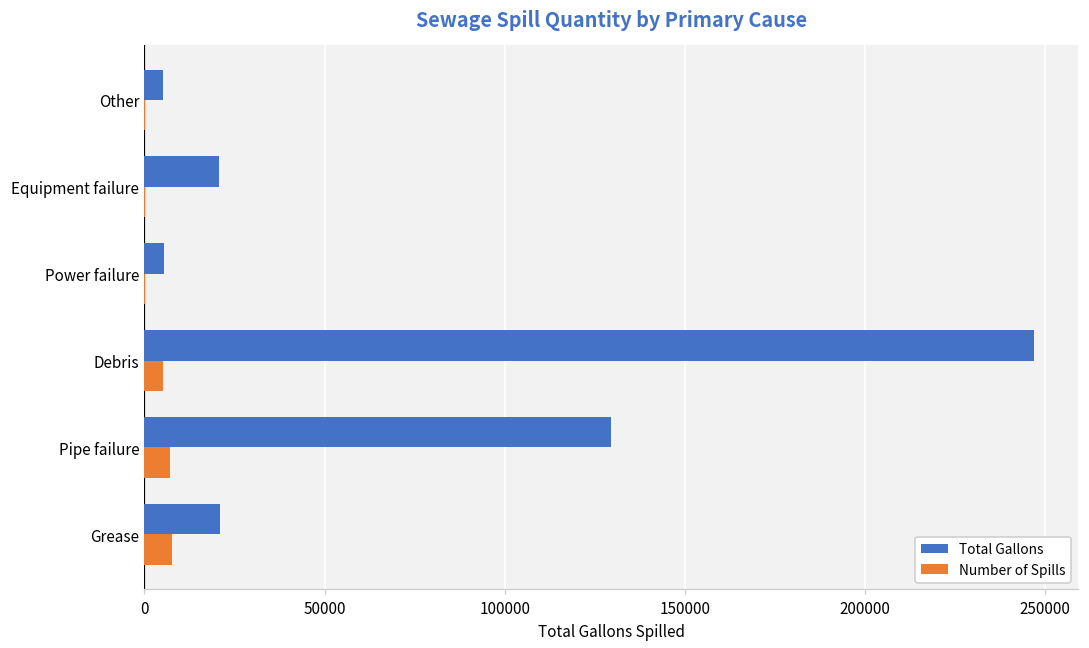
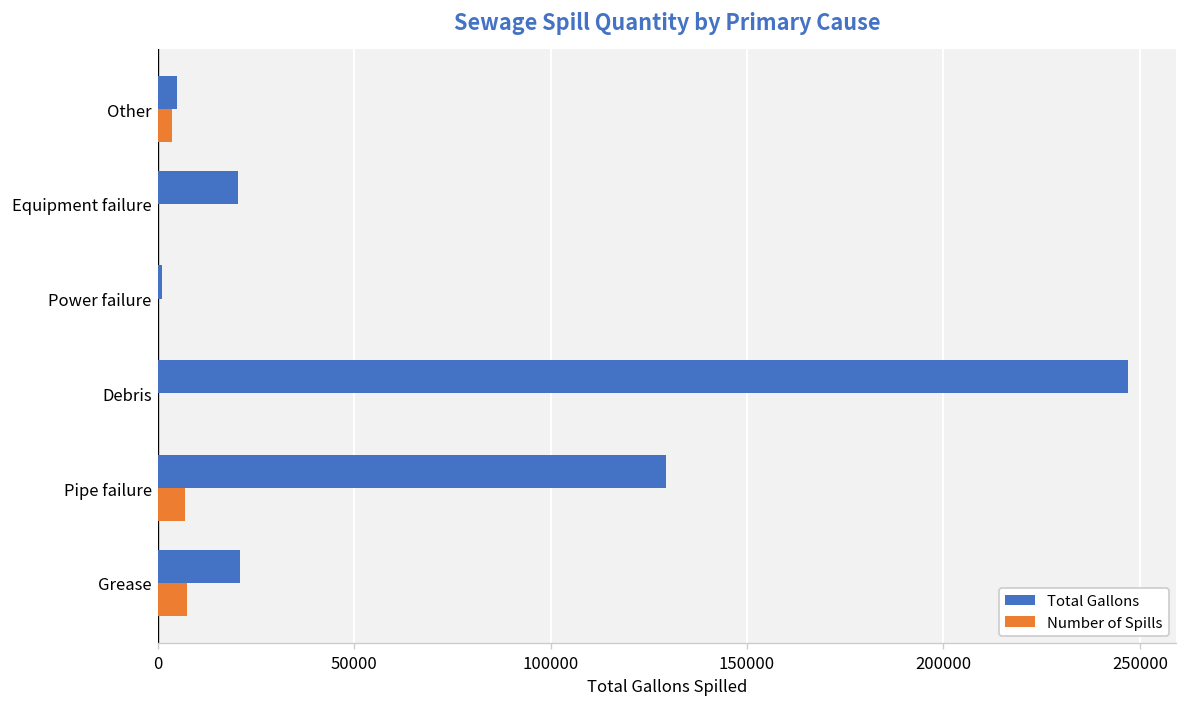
Number of Spills, Other: 0 -> 4000
Total Gallons, Power failure: 5000 -> 1000
Number of Spills, Debris: 5000 -> 0
